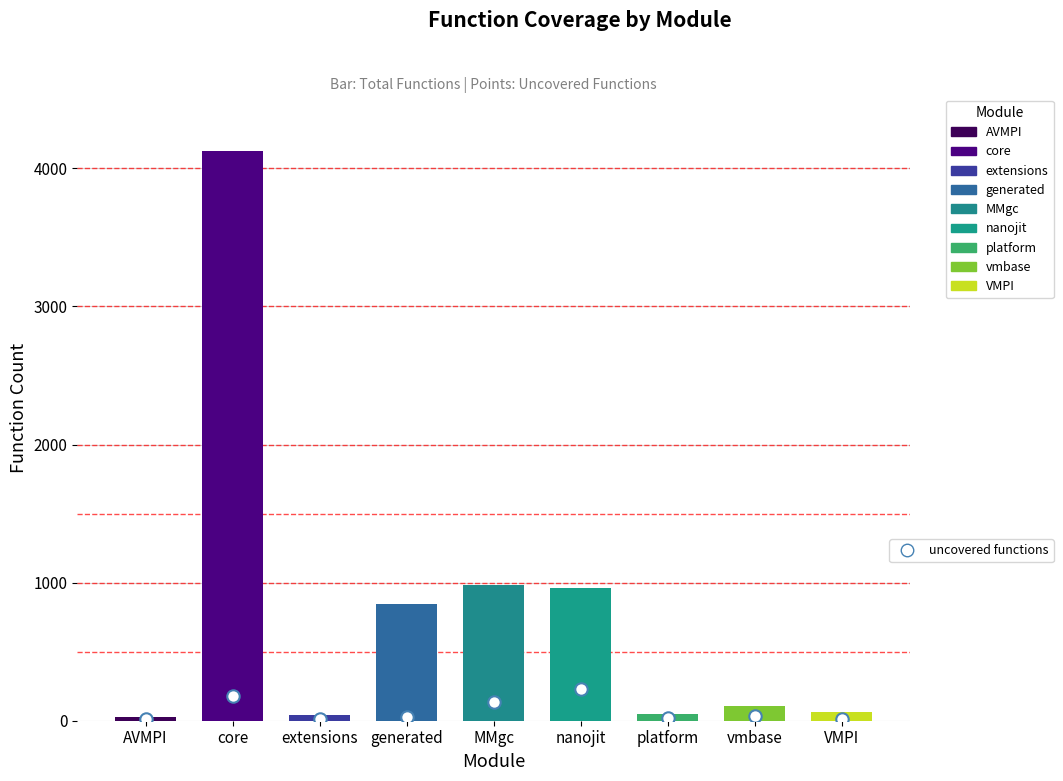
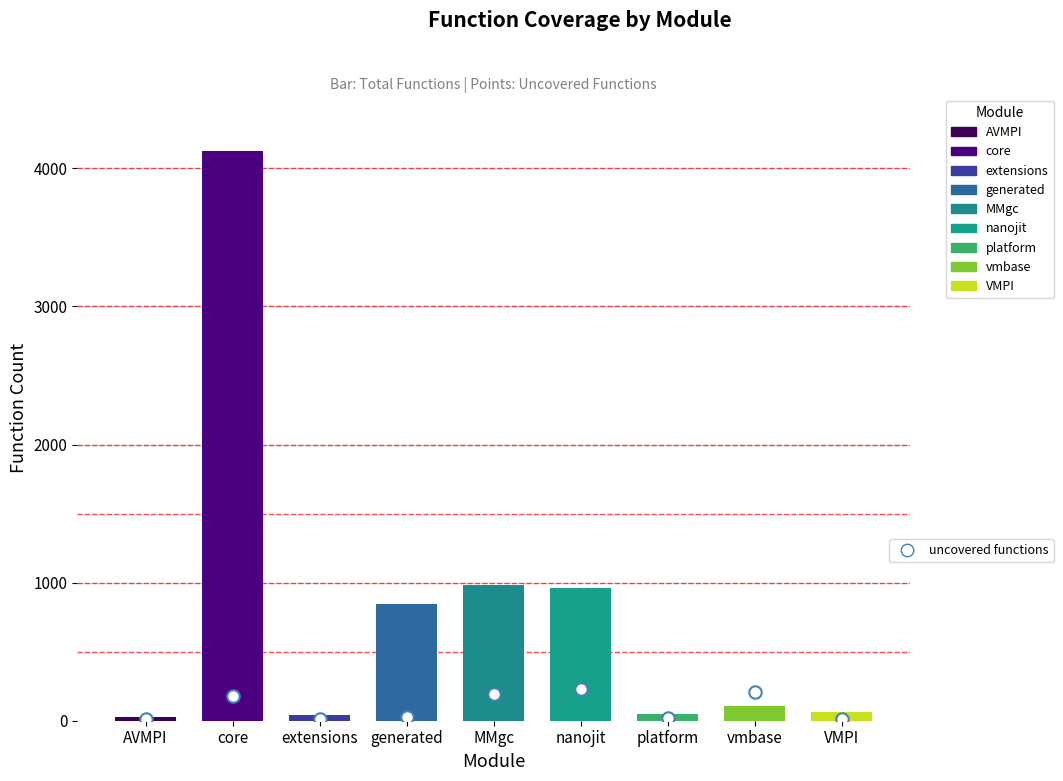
uncovered functions, MMgc: 130 -> 190
uncovered functions, vmbase: 30 -> 210
